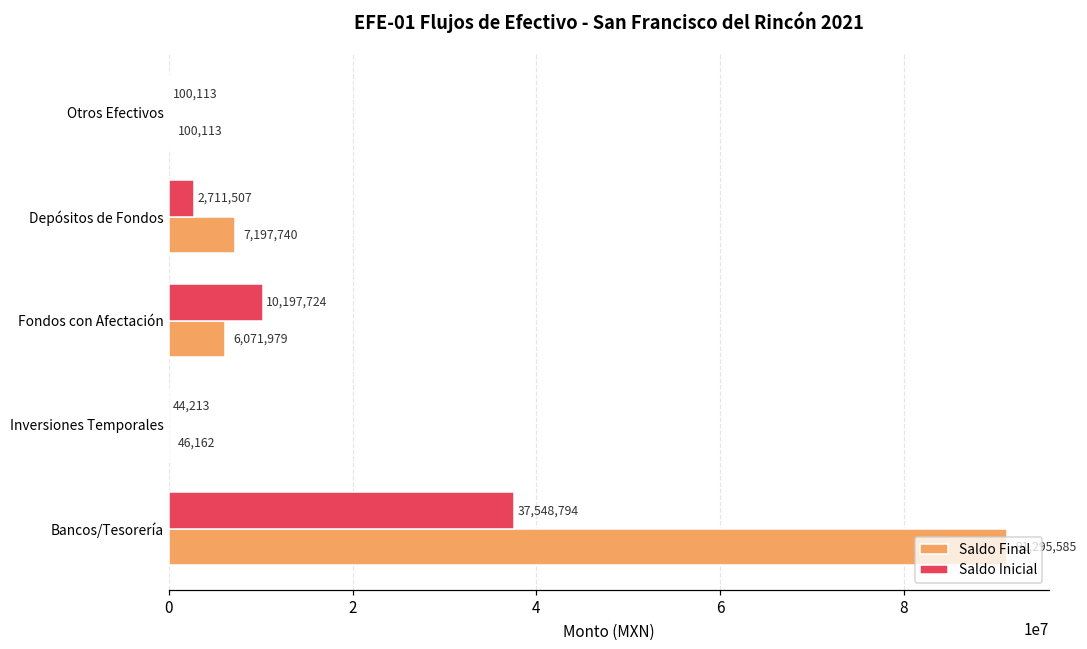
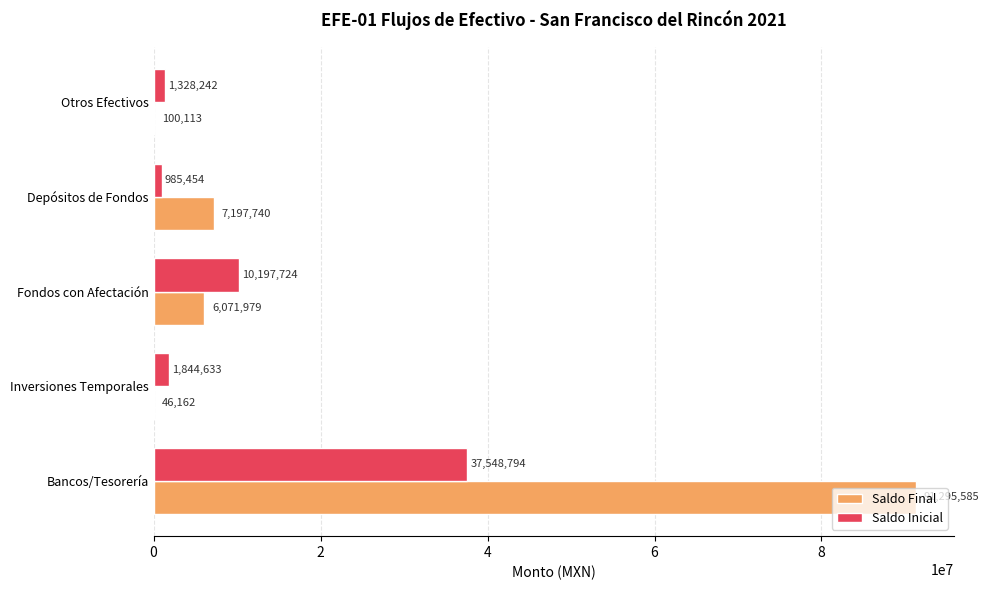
Saldo Inicial, Otros Efectivos: 100,113 -> 1,328,242
Saldo Inicial, Depósitos de Fondos: 2,711,507 -> 985,454
Saldo Inicial, Inversiones Temporales: 44,213 -> 1,844,633
